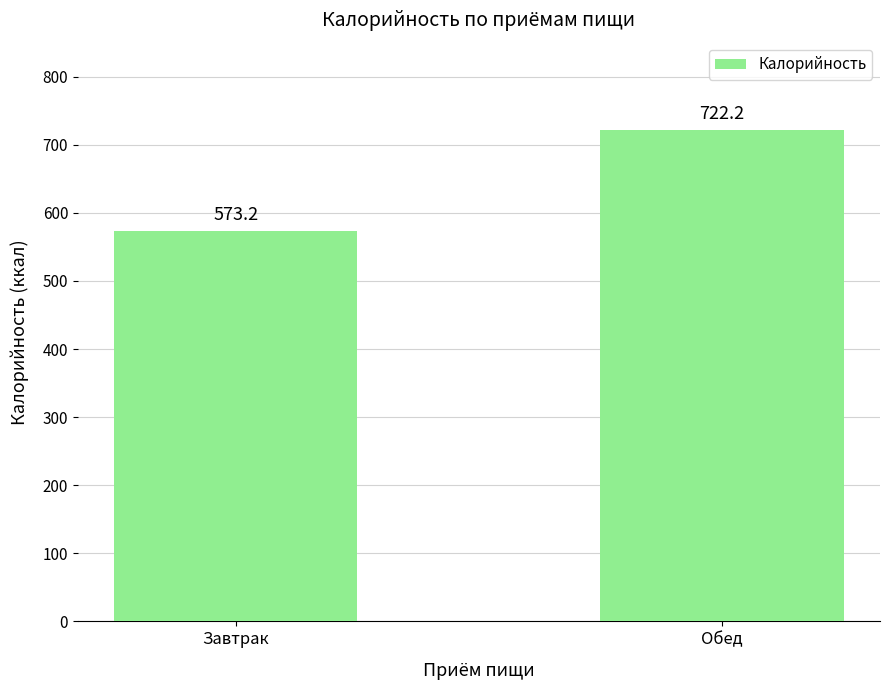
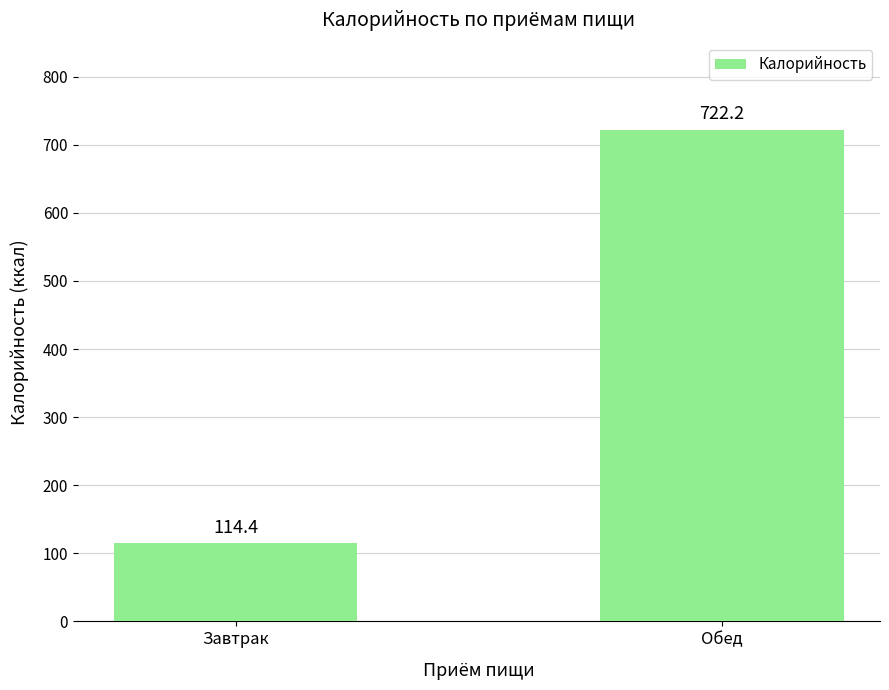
Завтрак: 573.2 -> 114.4
